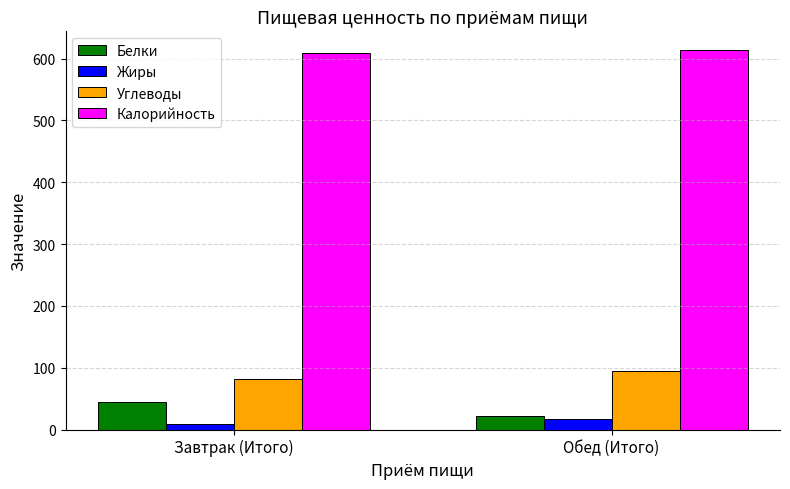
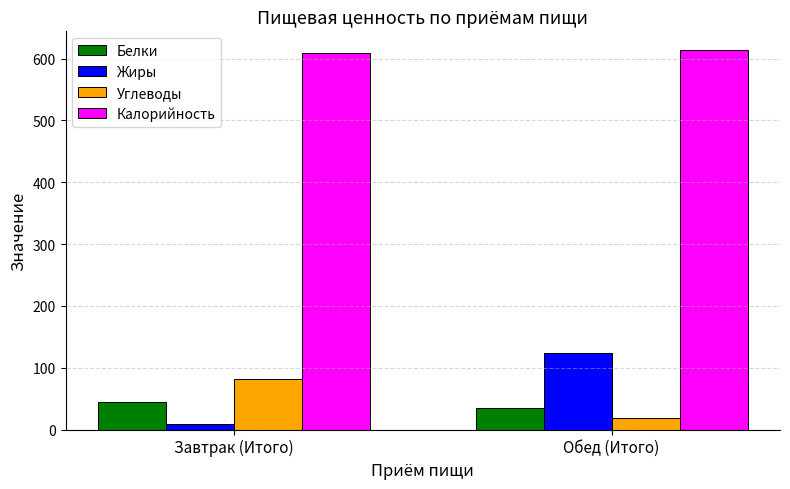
Белки, Обед (Итого): 20 -> 30
Жиры, Обед (Итого): 20 -> 120
Углеводы, Обед (Итого): 90 -> 20
